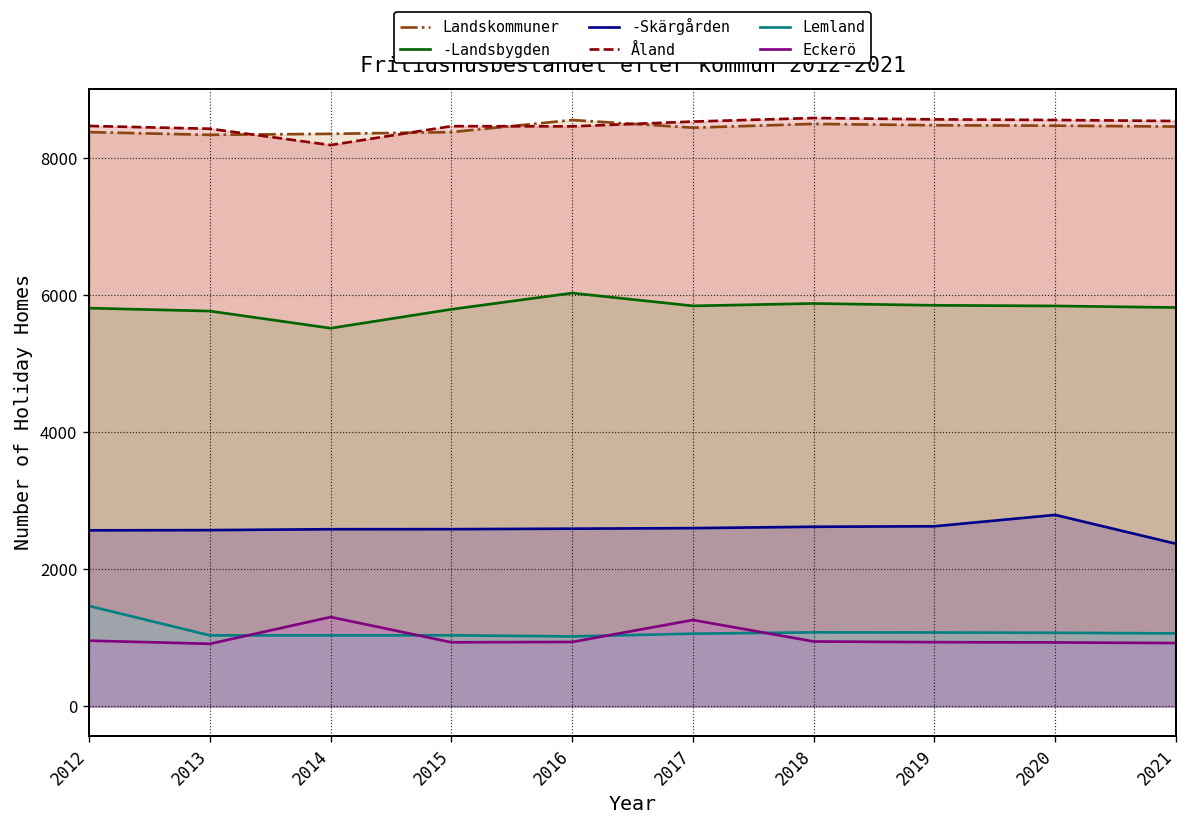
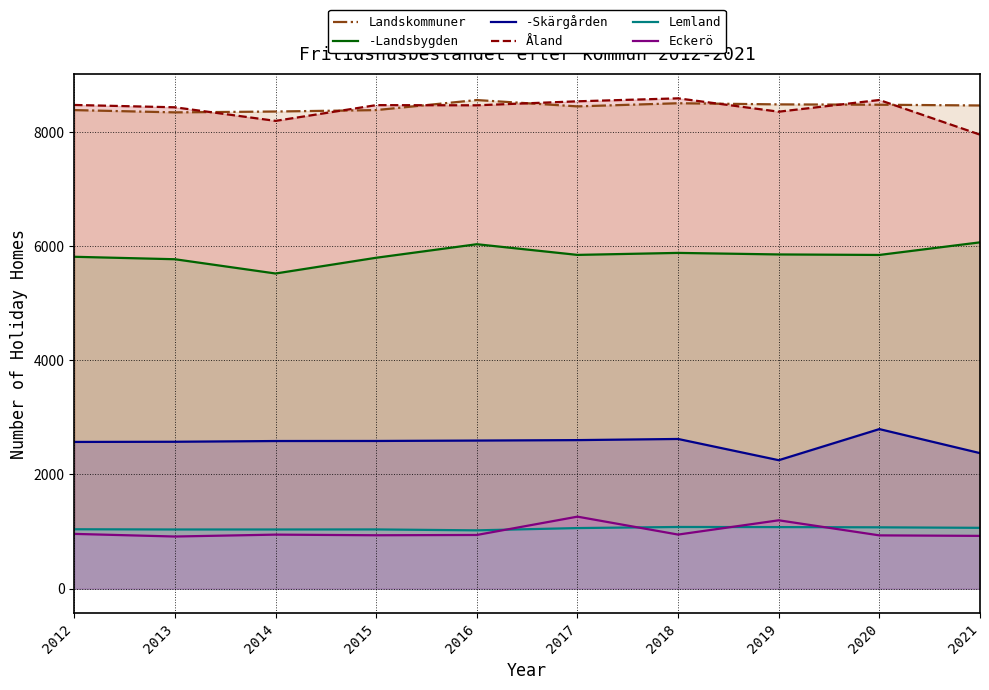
Lemland, 2012: 1500 -> 1000
Eckerö, 2014: 1300 -> 900
-Skärgården, 2019: 2600 -> 2300
Åland, 2019: 8600 -> 8400
Eckerö, 2019: 900 -> 1200
-Landsbygden, 2021: 5800 -> 6100
Åland, 2021: 8500 -> 8000
